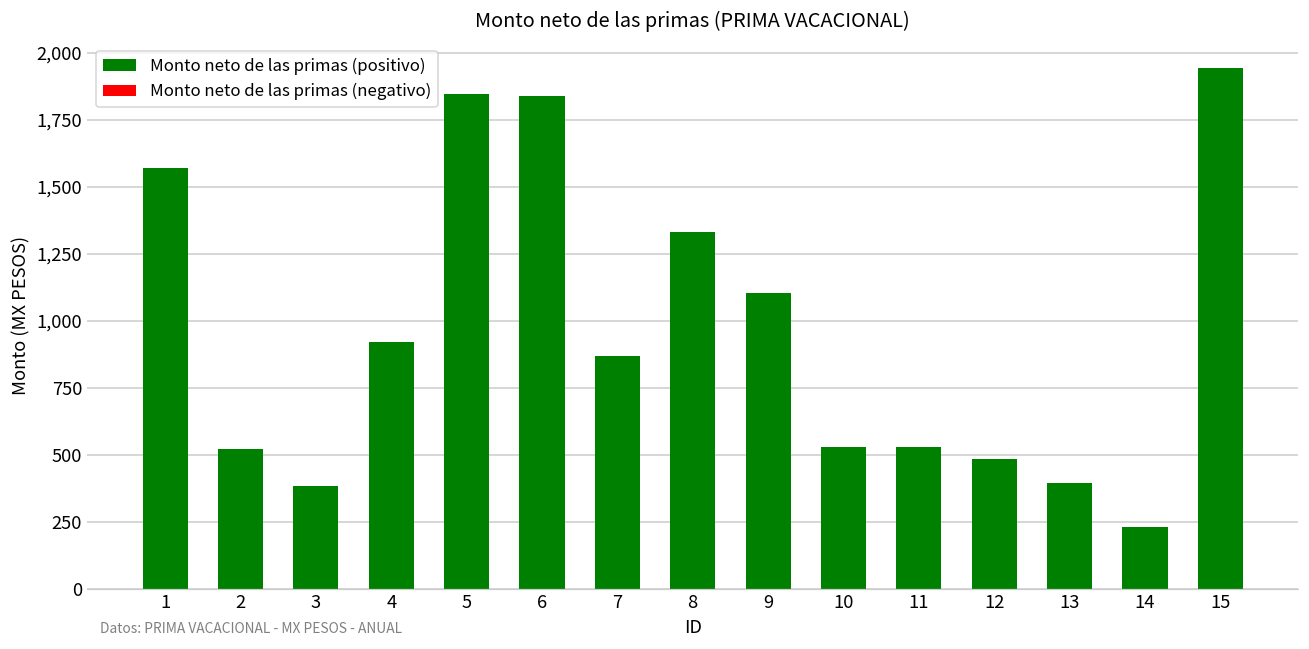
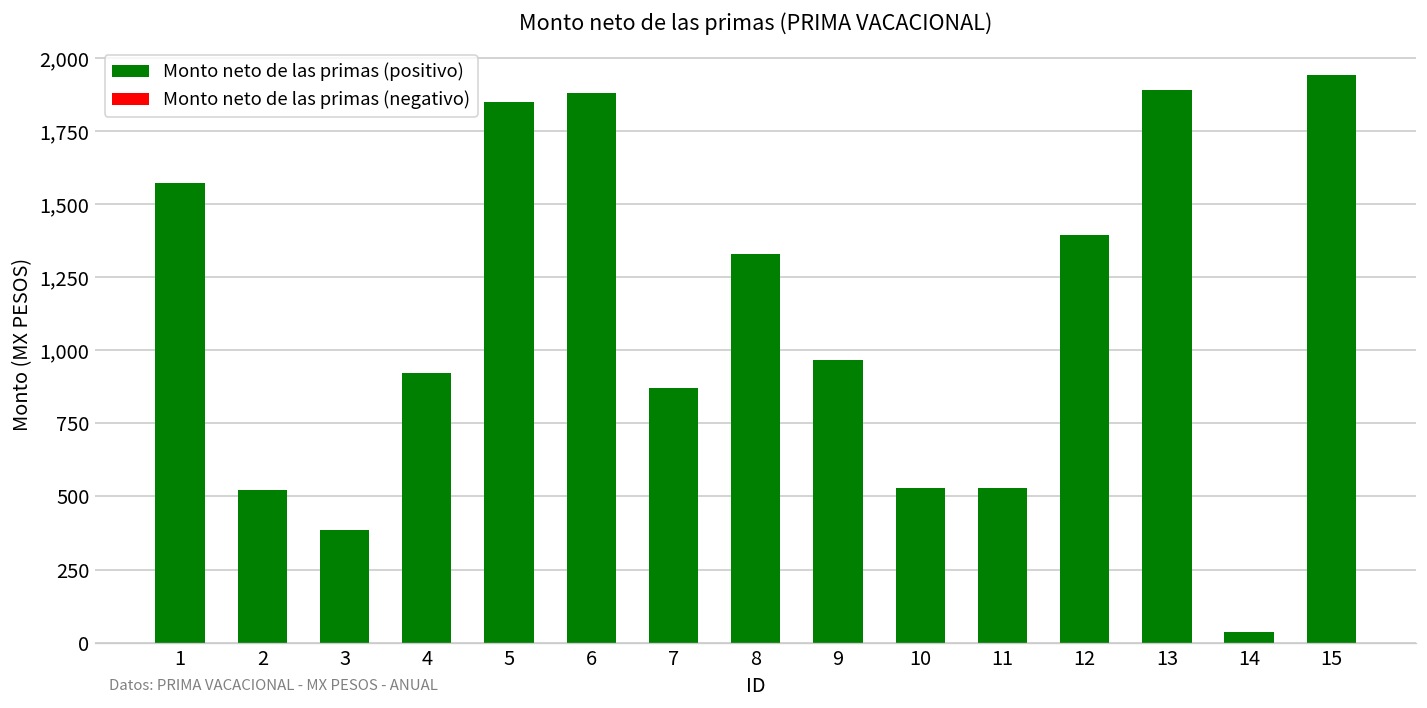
Monto neto de las primas (positivo), 6: 1,840 -> 1,880
Monto neto de las primas (positivo), 9: 1,100 -> 970
Monto neto de las primas (positivo), 12: 480 -> 1,390
Monto neto de las primas (positivo), 13: 400 -> 1,890
Monto neto de las primas (positivo), 14: 230 -> 40
